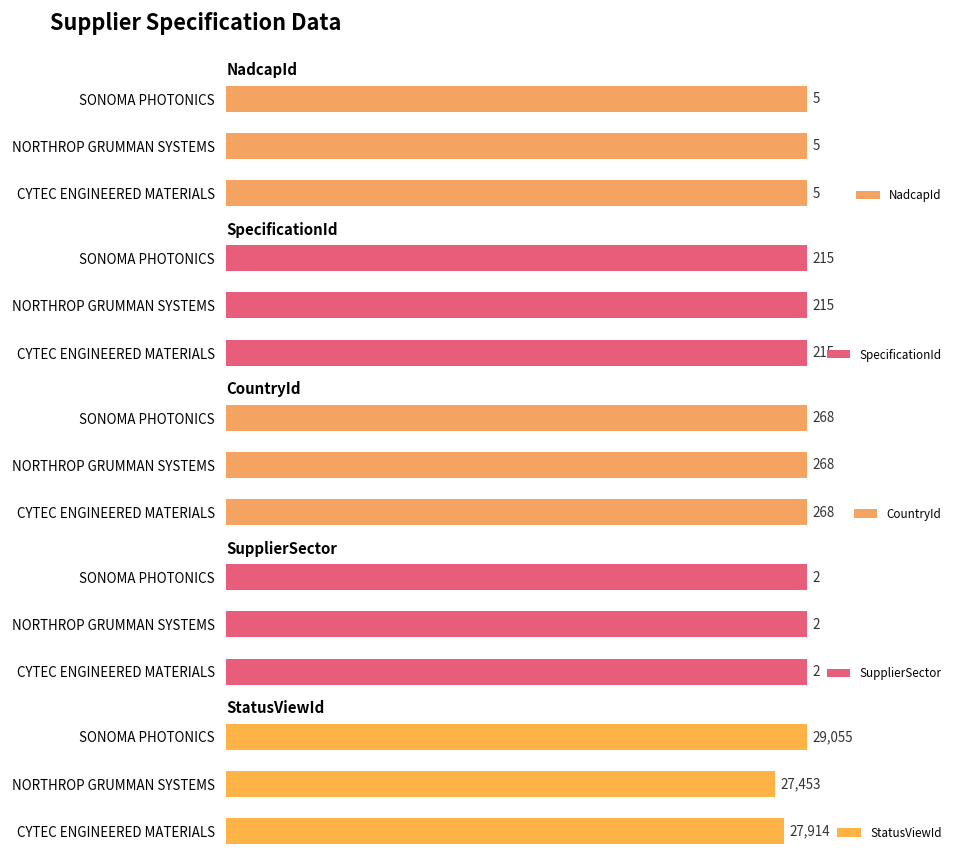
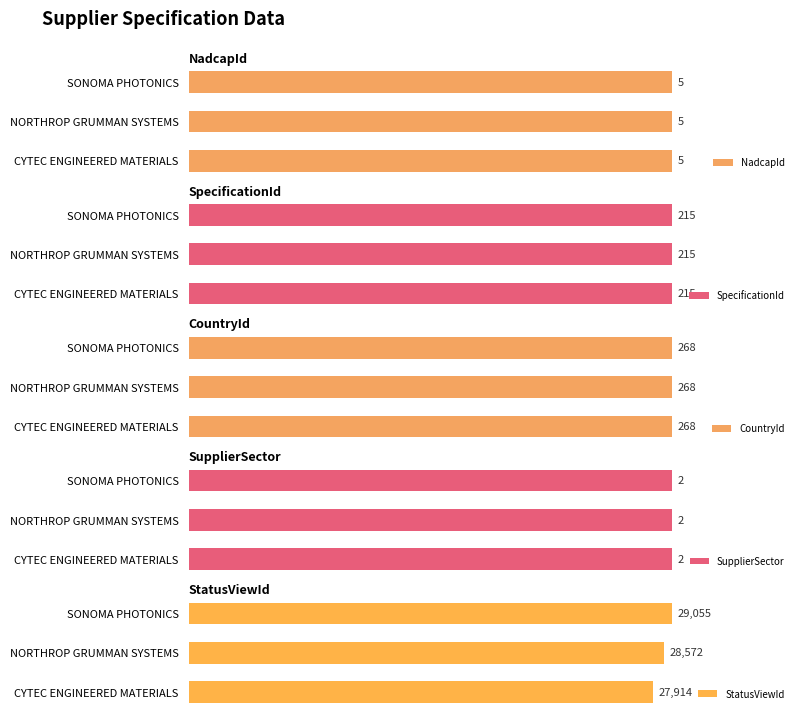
StatusViewId, NORTHROP GRUMMAN SYSTEMS: 27,453 -> 28,572
